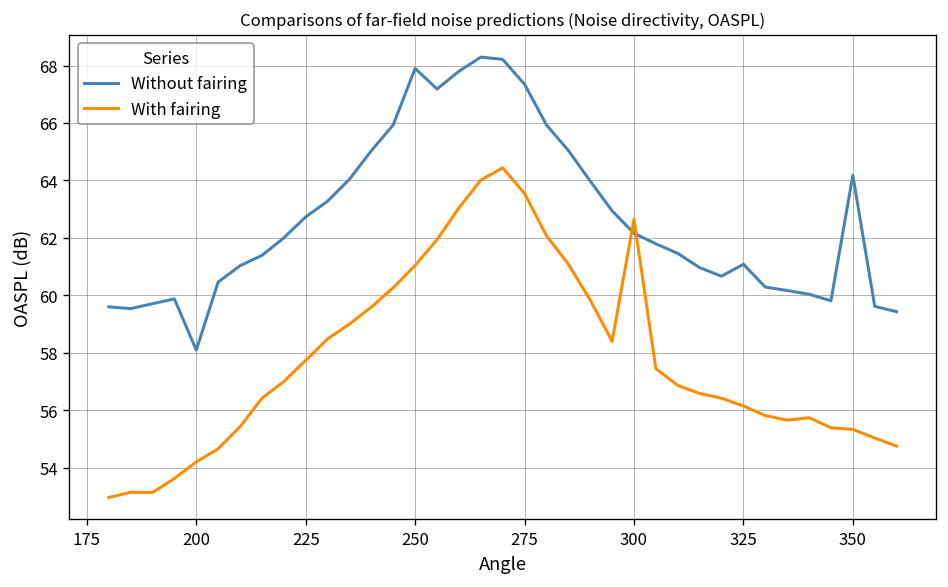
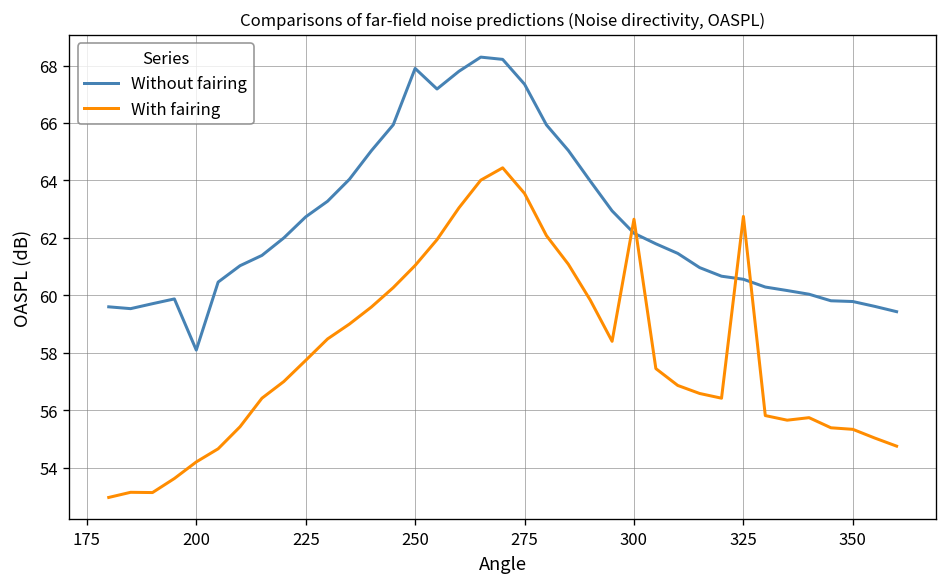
Without fairing, 325: 61.1 -> 60.6
With fairing, 325: 56.1 -> 62.7
Without fairing, 350: 64.2 -> 59.8
